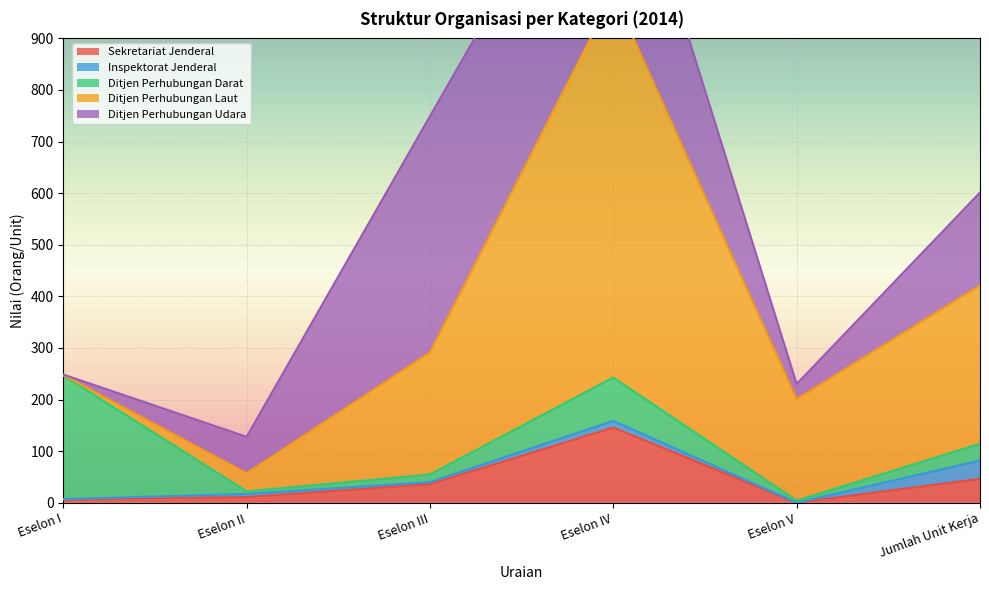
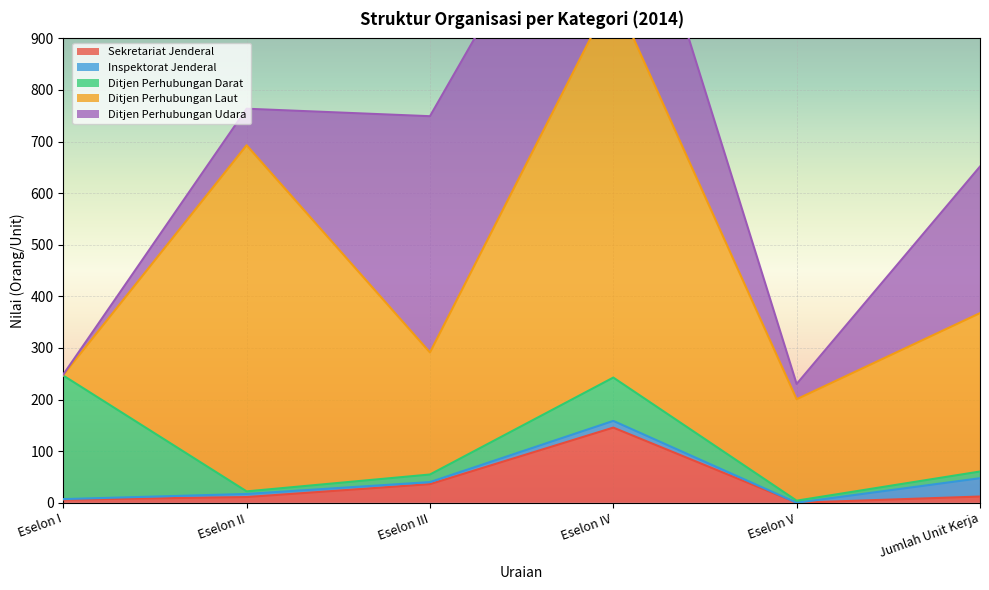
Ditjen Perhubungan Laut, Eselon II: 40 -> 670
Sekretariat Jenderal, Jumlah Unit Kerja: 50 -> 10
Ditjen Perhubungan Darat, Jumlah Unit Kerja: 30 -> 10
Ditjen Perhubungan Udara, Jumlah Unit Kerja: 180 -> 280
